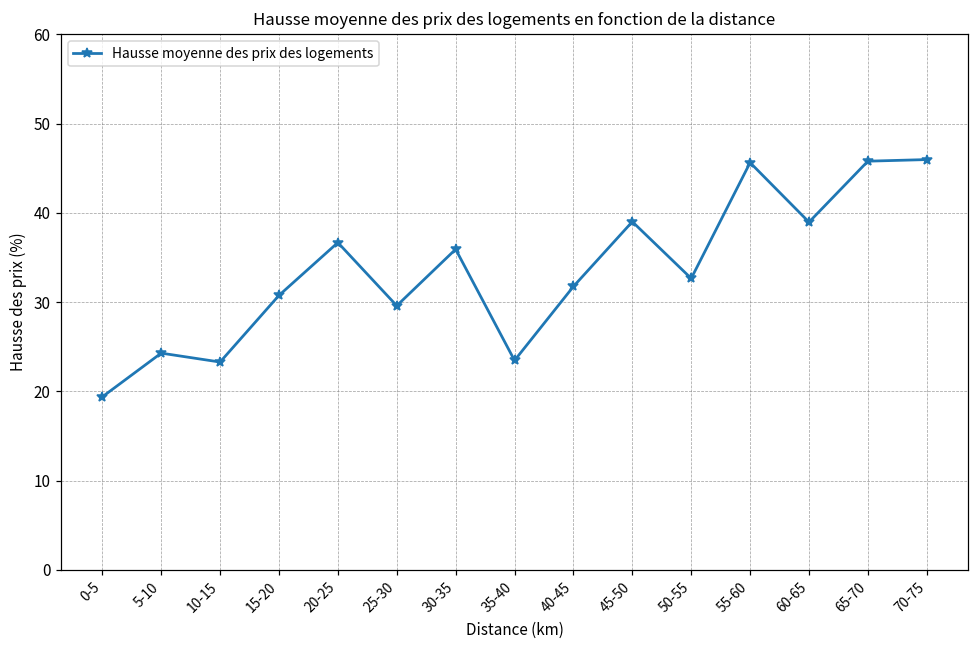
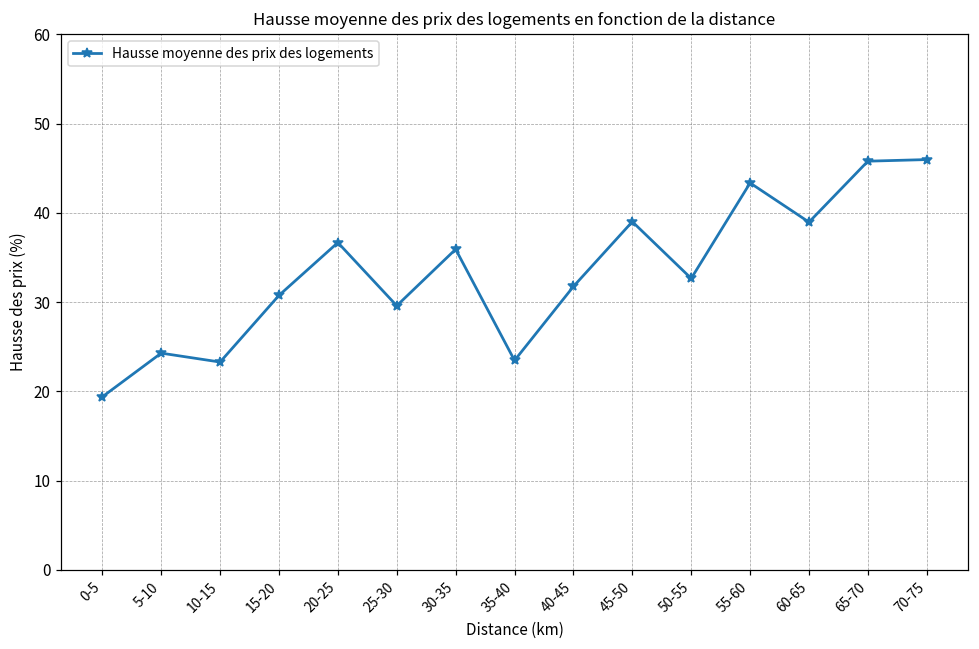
55-60: 46 -> 43
